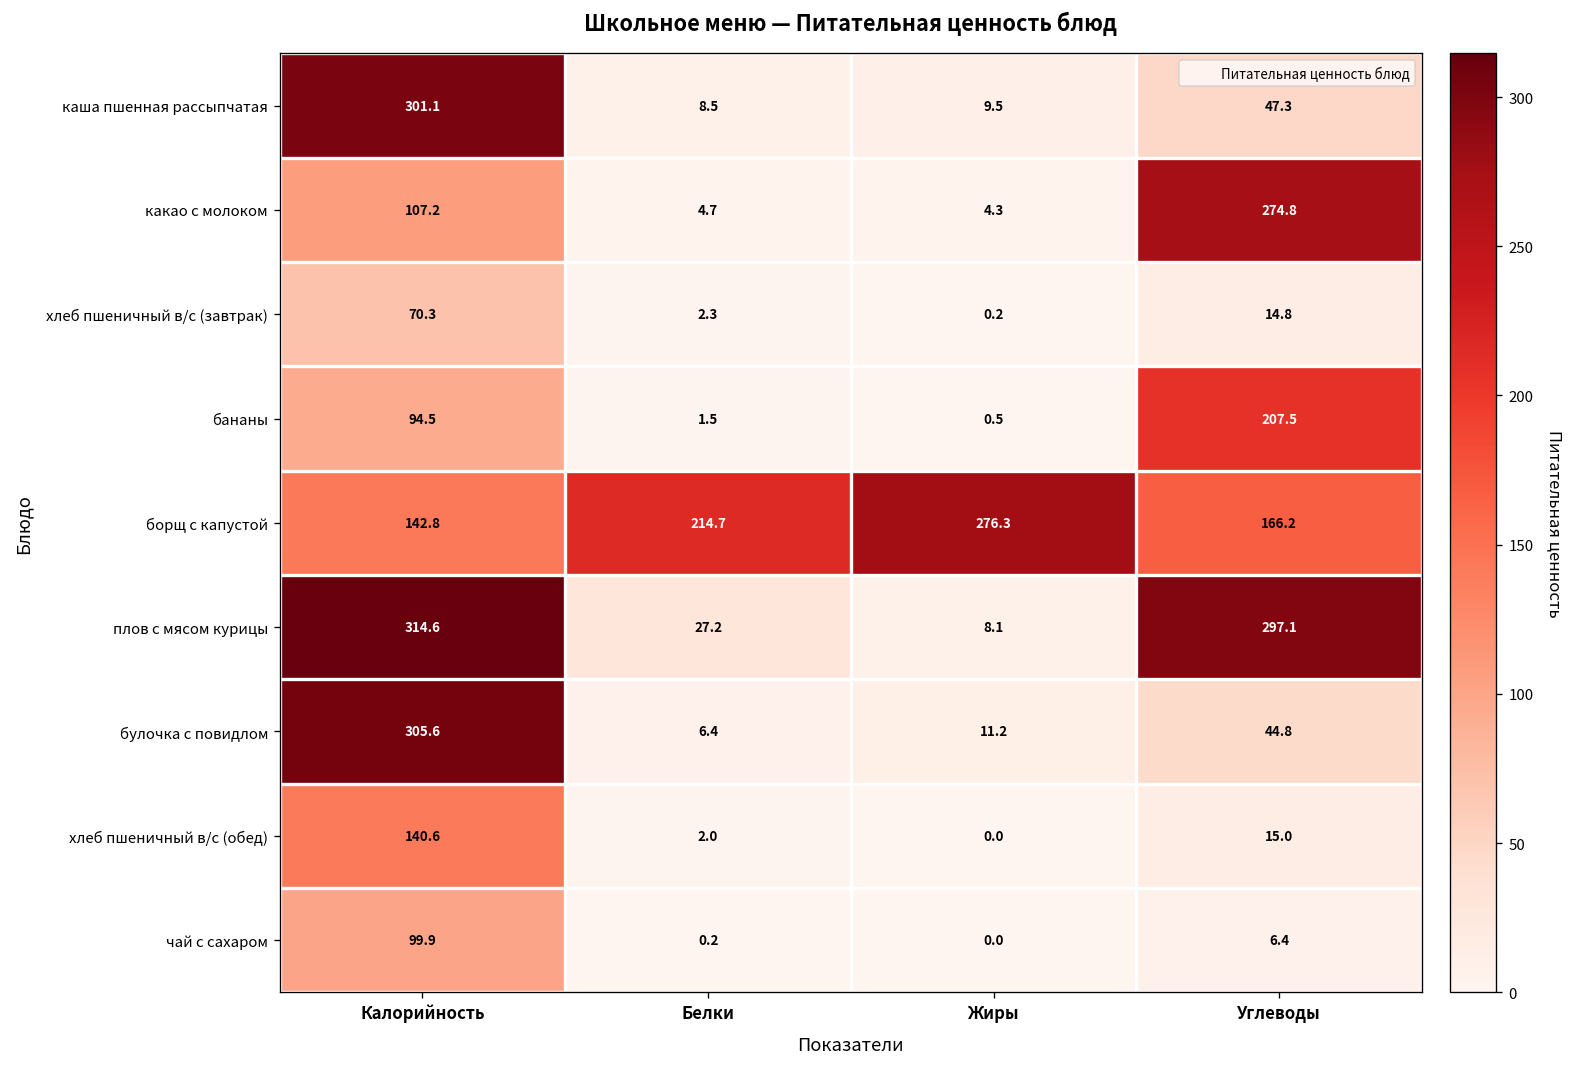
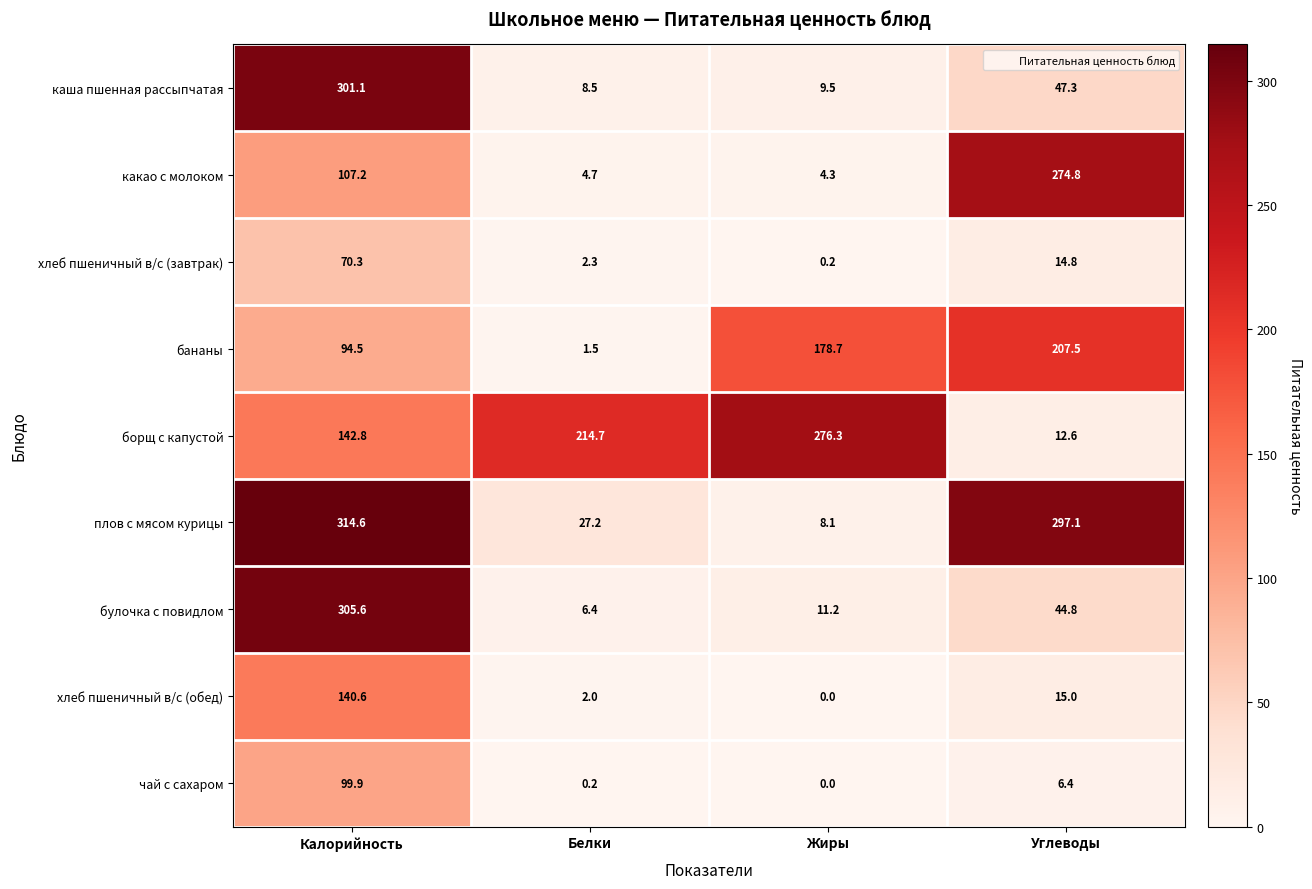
бананы, Жиры: 0.5 -> 178.7
борщ с капустой, Углеводы: 166.2 -> 12.6
